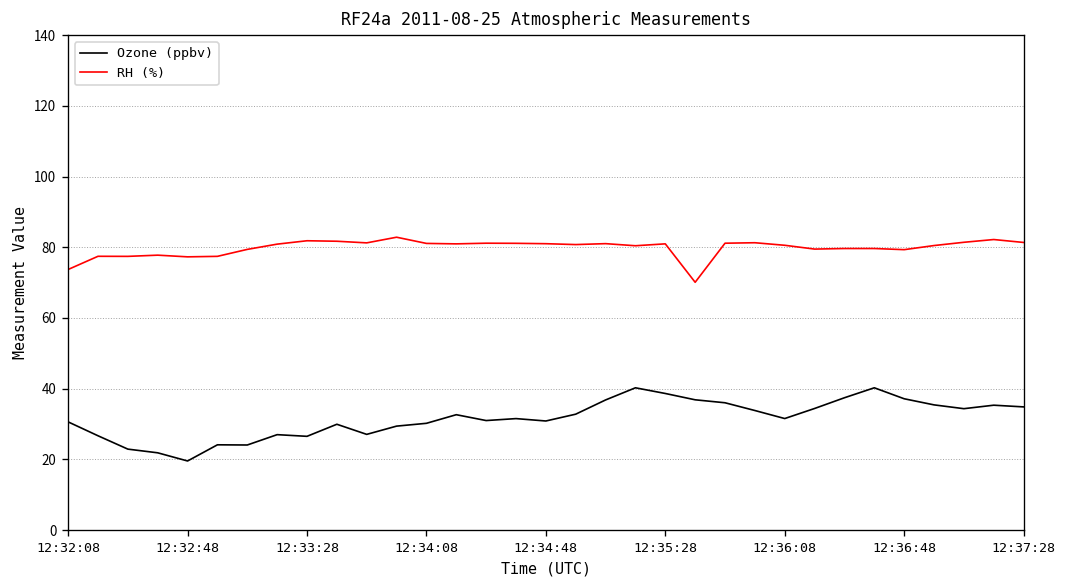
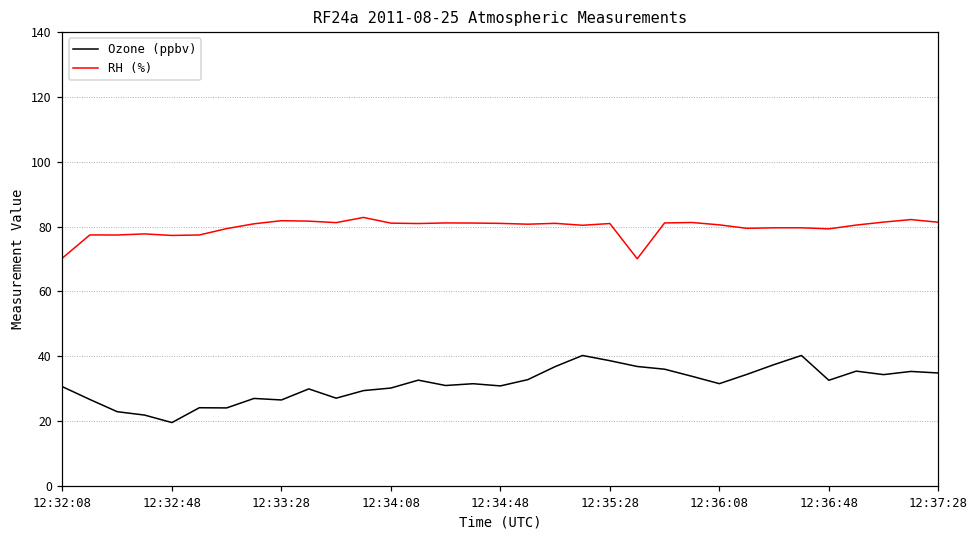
RH (%), 12:32:08: 74 -> 70
Ozone (ppbv), 12:36:48: 37 -> 33
